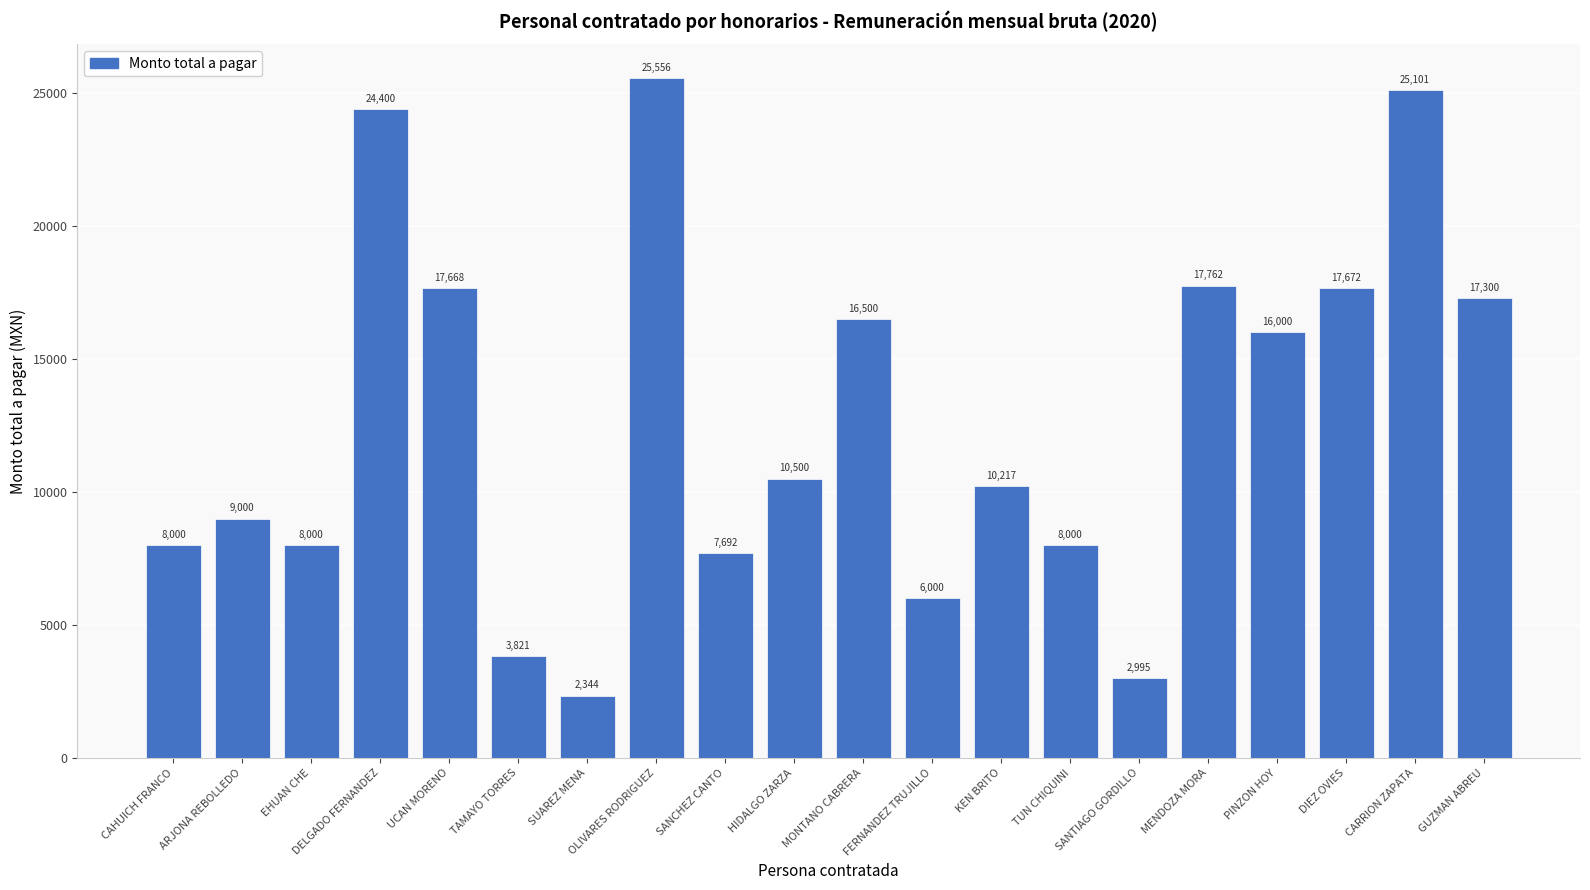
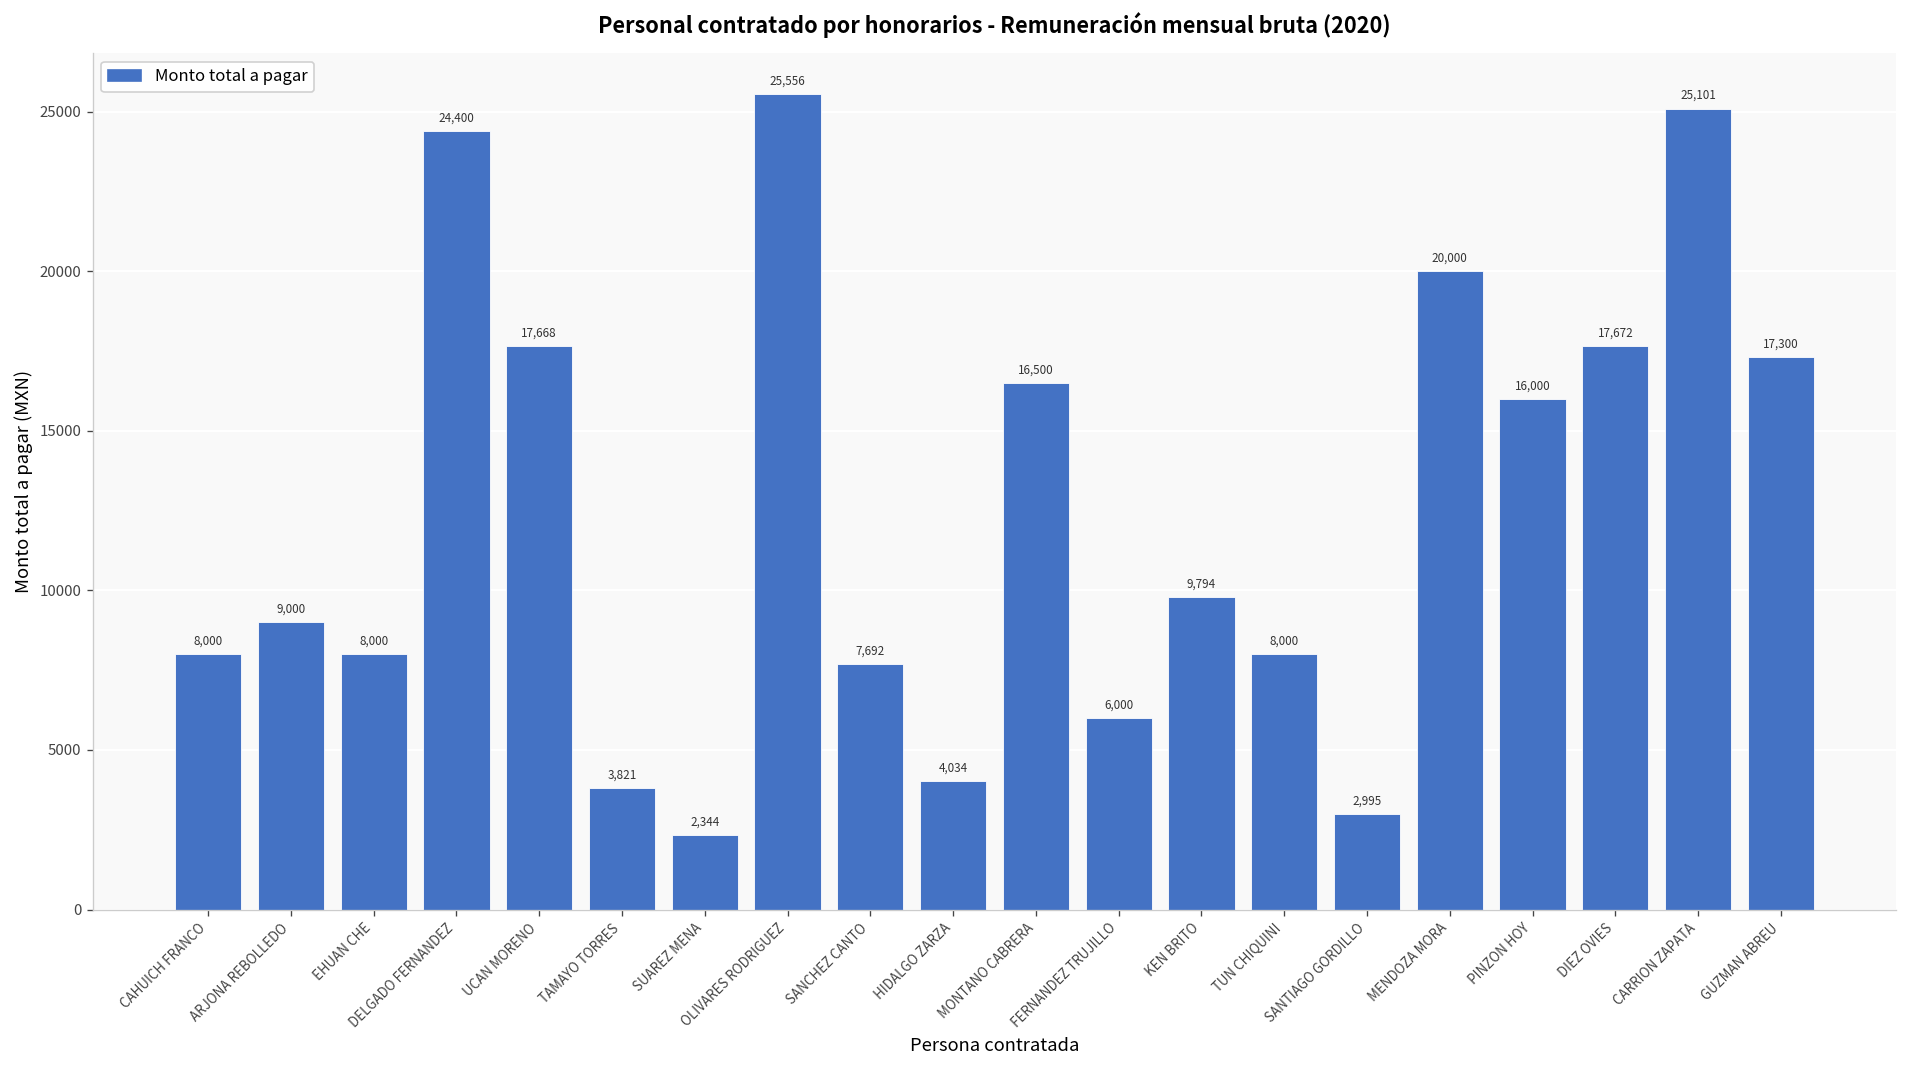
HIDALGO ZARZA: 10,500 -> 4,034
KEN BRITO: 10,217 -> 9,794
MENDOZA MORA: 17,762 -> 20,000
